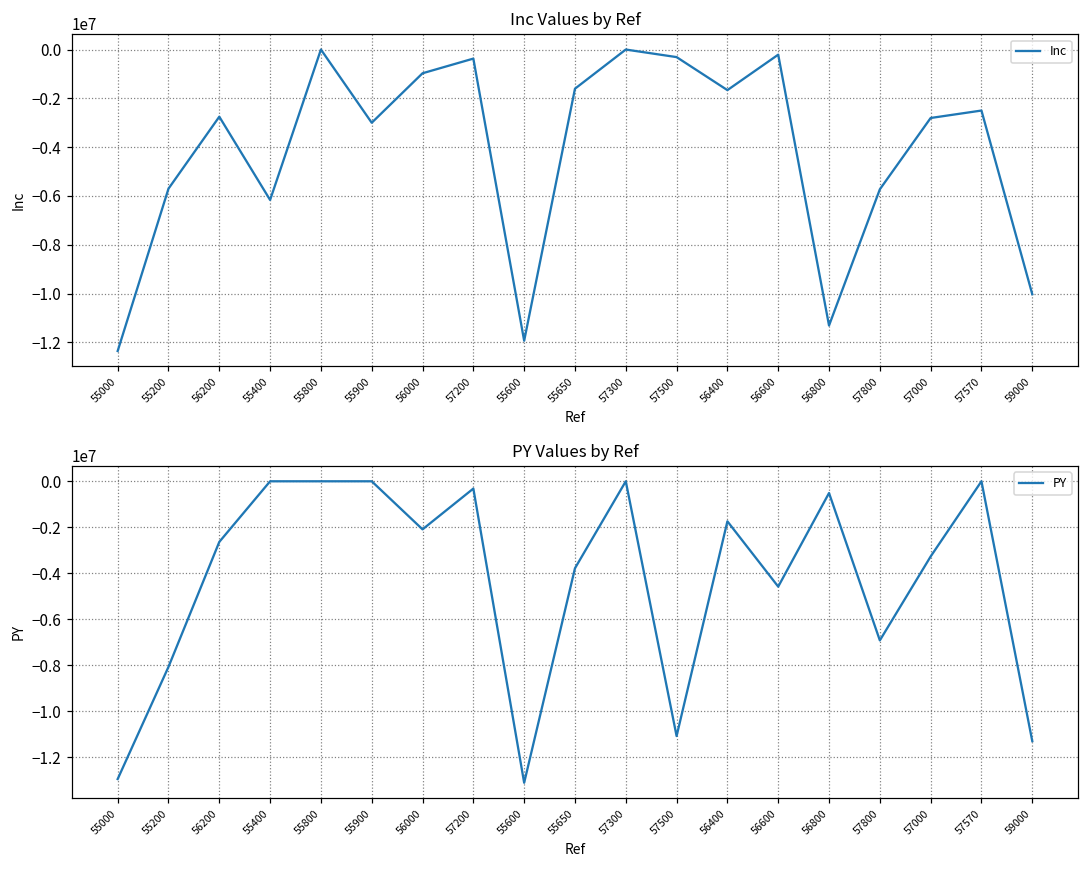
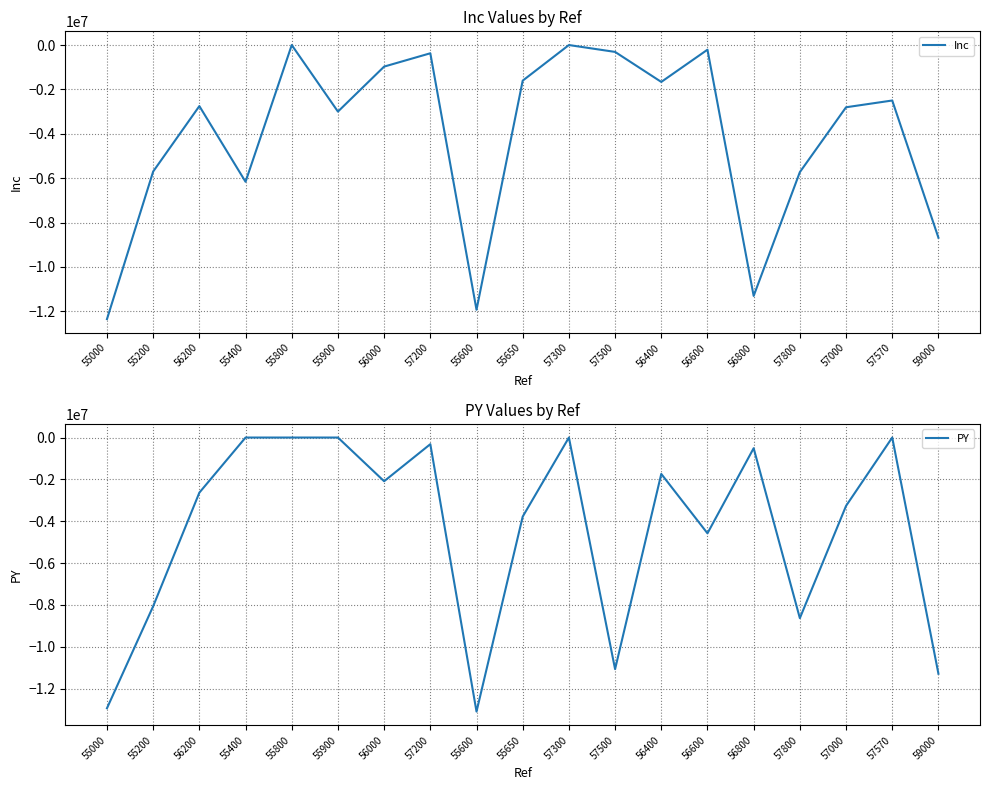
Inc Values by Ref, 59000: -10000000 -> -8700000
PY Values by Ref, 57800: -6900000 -> -8600000
